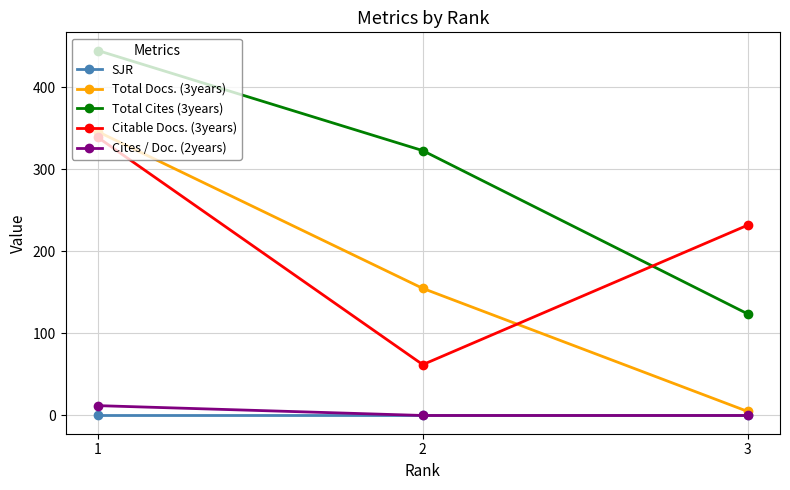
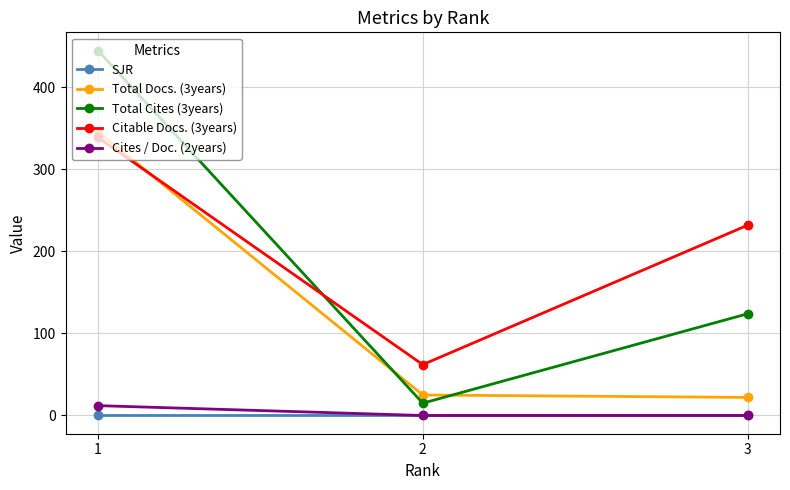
Total Docs. (3years), 2: 160 -> 30
Total Cites (3years), 2: 320 -> 20
Total Docs. (3years), 3: 10 -> 20
